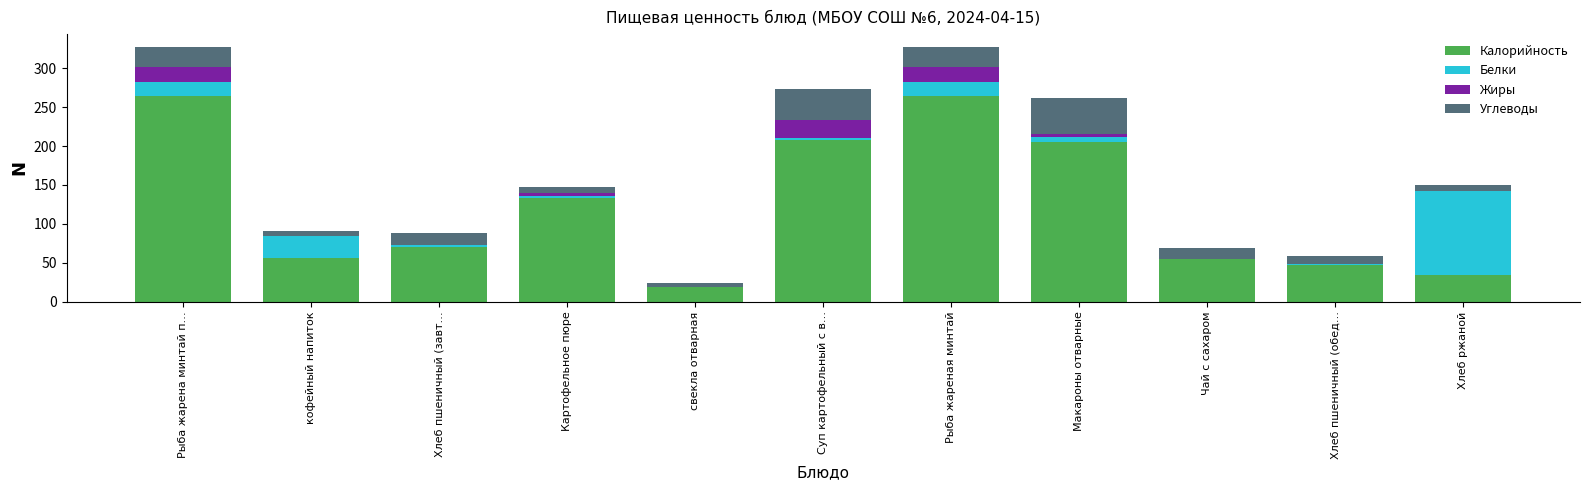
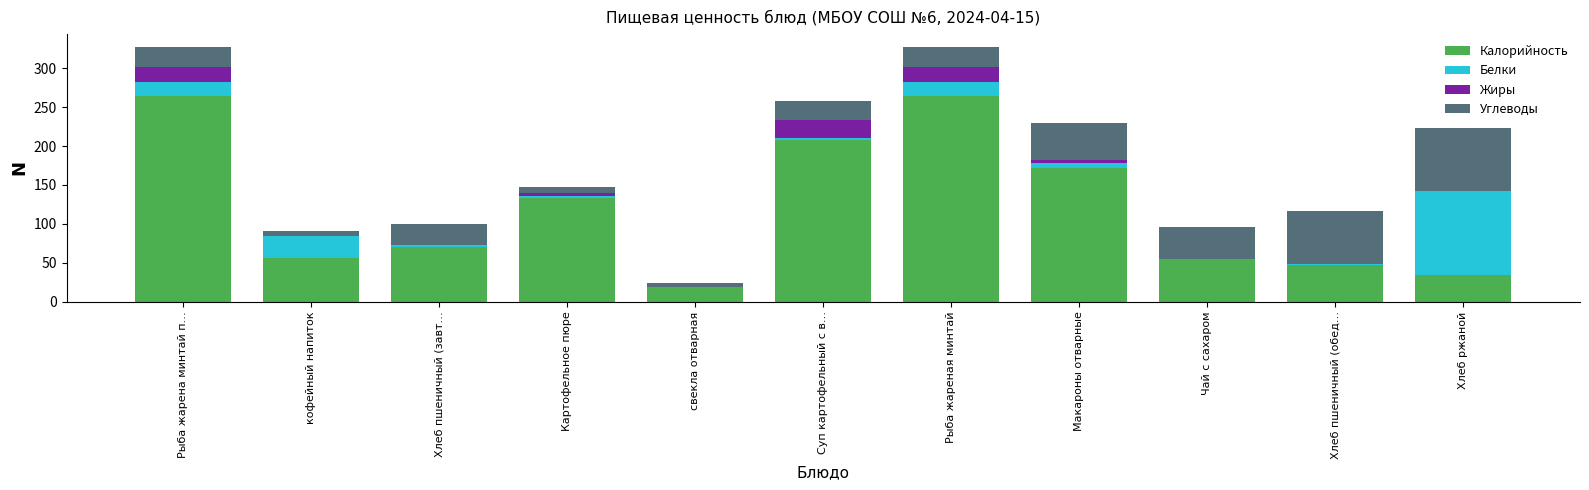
Углеводы, Хлеб пшеничный (завт…: 10 -> 30
Углеводы, Суп картофельный с в…: 40 -> 20
Калорийность, Макароны отварные: 210 -> 170
Углеводы, Чай с сахаром: 10 -> 40
Углеводы, Хлеб пшеничный (обед…: 10 -> 70
Углеводы, Хлеб ржаной: 10 -> 80
